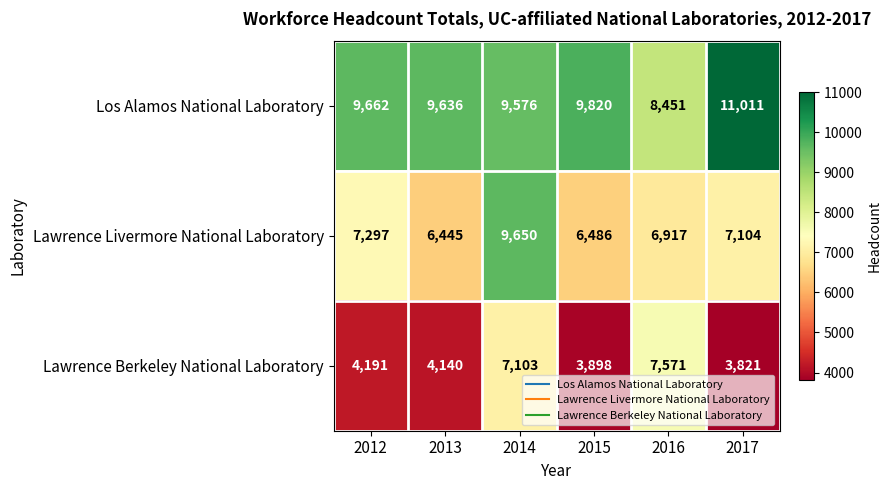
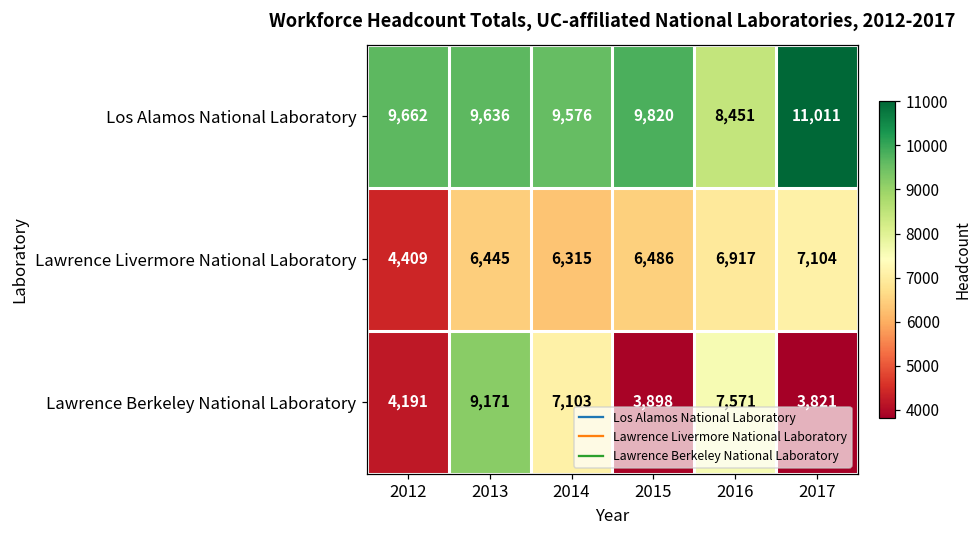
Lawrence Livermore National Laboratory, 2012: 7,297 -> 4,409
Lawrence Livermore National Laboratory, 2014: 9,650 -> 6,315
Lawrence Berkeley National Laboratory, 2013: 4,140 -> 9,171
